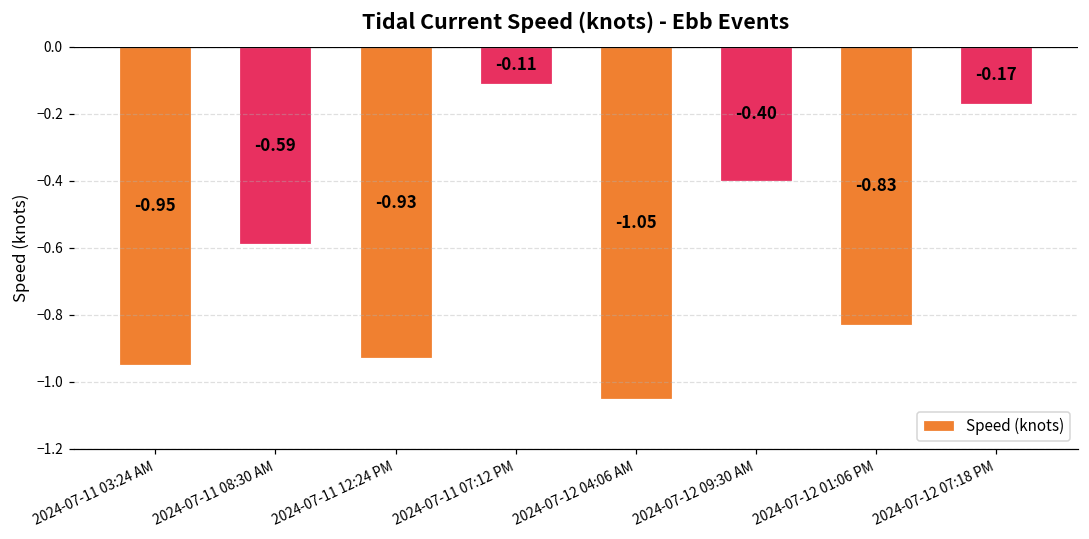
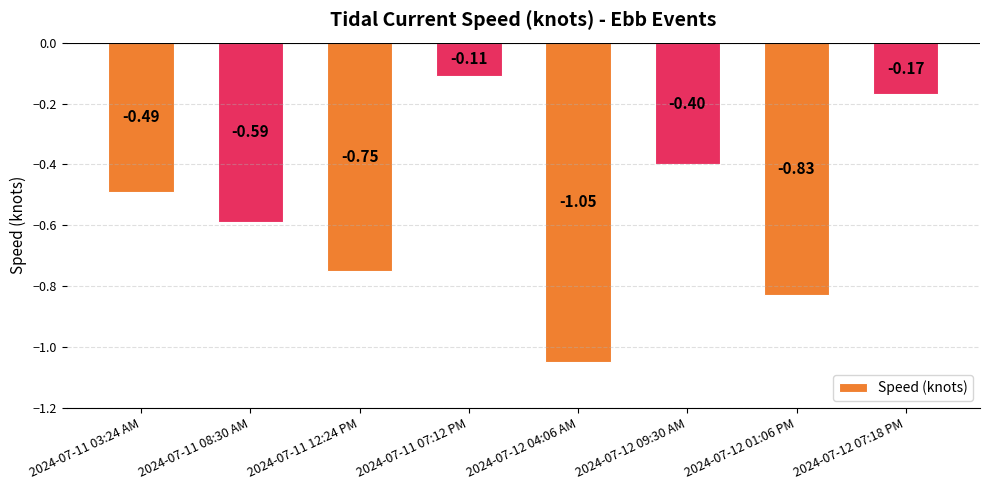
2024-07-11 03:24 AM: -0.95 -> -0.49
2024-07-11 12:24 PM: -0.93 -> -0.75
